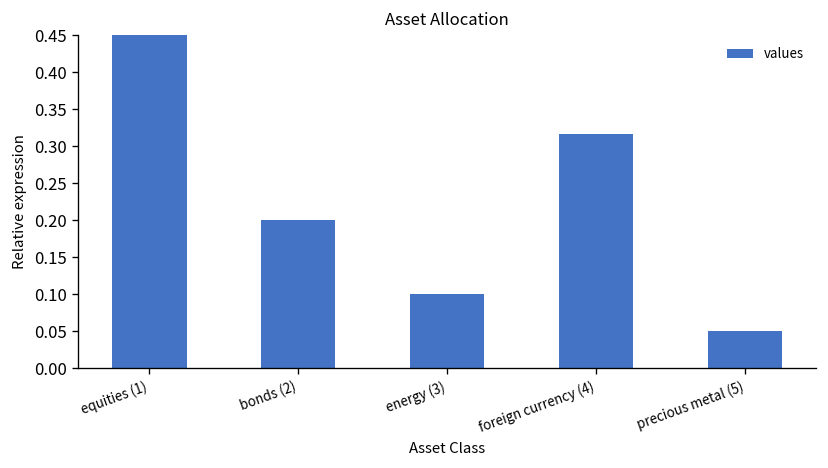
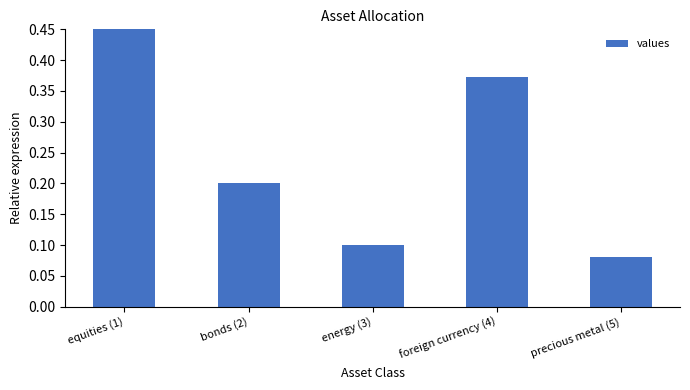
foreign currency (4): 0.32 -> 0.37
precious metal (5): 0.05 -> 0.08
